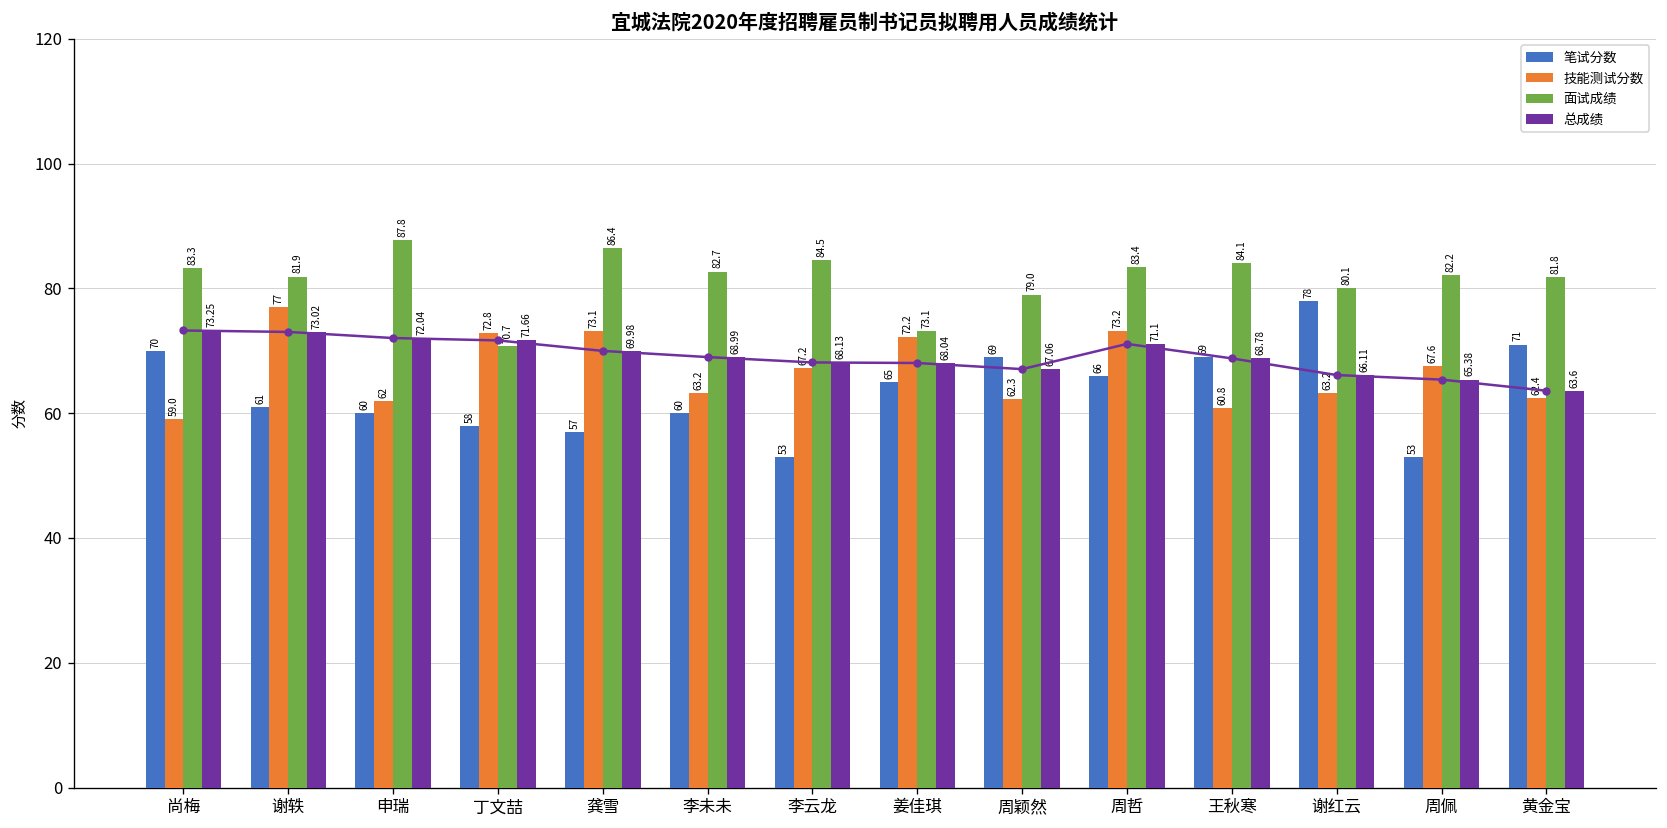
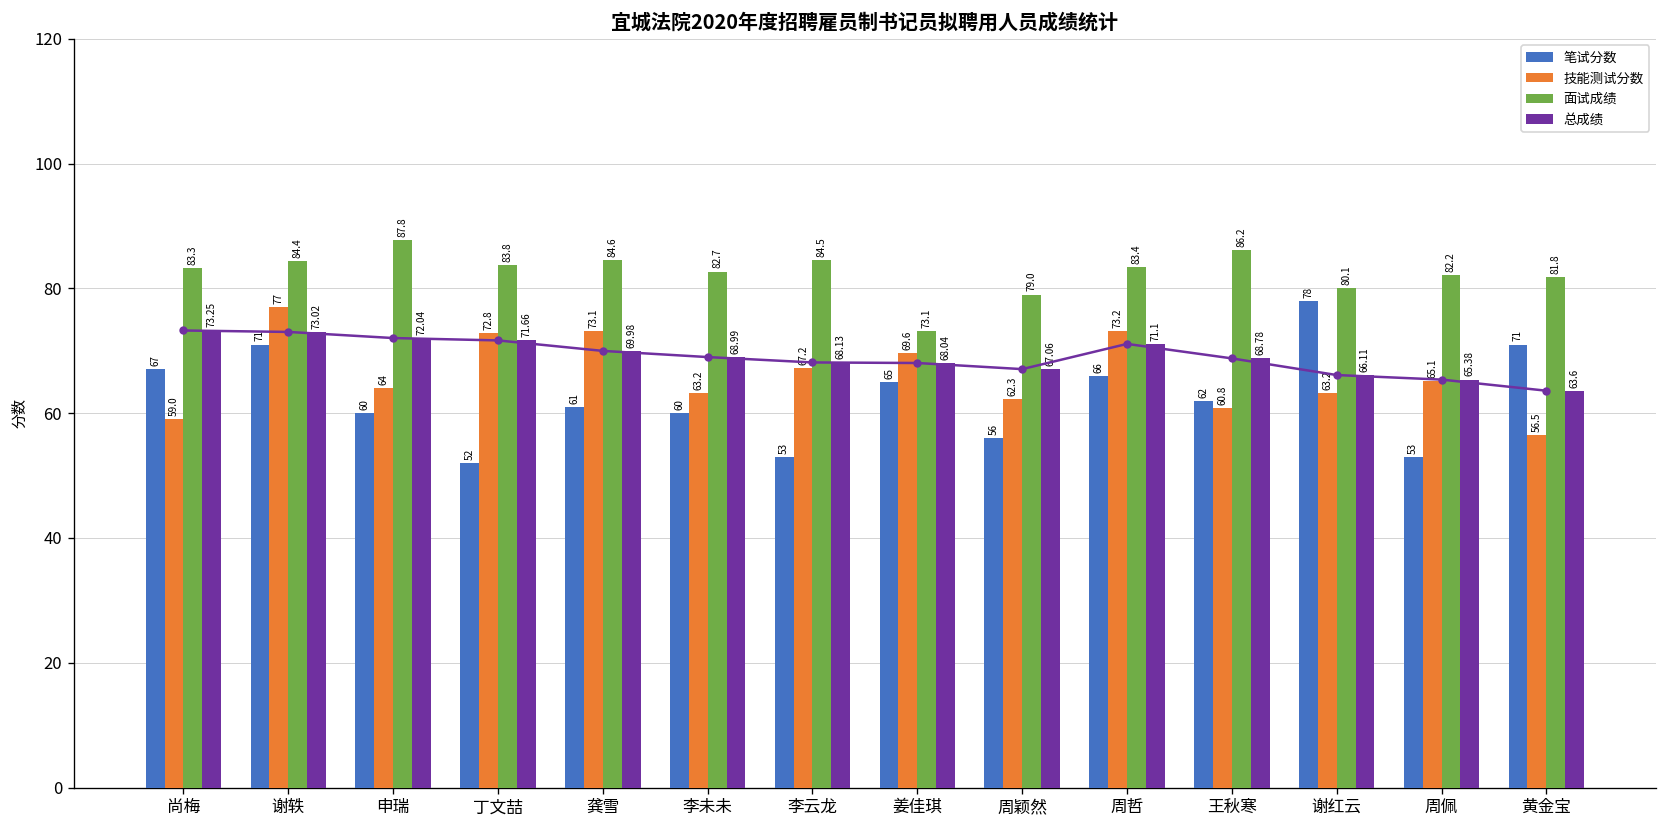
笔试分数, 尚梅: 70 -> 67
笔试分数, 谢轶: 61 -> 71
面试成绩, 谢轶: 81.9 -> 84.4
技能测试分数, 申瑞: 62 -> 64
笔试分数, 丁文喆: 58 -> 52
面试成绩, 丁文喆: 70.7 -> 83.8
笔试分数, 龚雪: 57 -> 61
面试成绩, 龚雪: 86.4 -> 84.6
技能测试分数, 姜佳琪: 72.2 -> 69.6
笔试分数, 周颖然: 69 -> 56
笔试分数, 王秋寒: 69 -> 62
面试成绩, 王秋寒: 84.1 -> 86.2
技能测试分数, 周佩: 67.6 -> 65.1
技能测试分数, 黄金宝: 62.4 -> 56.5
